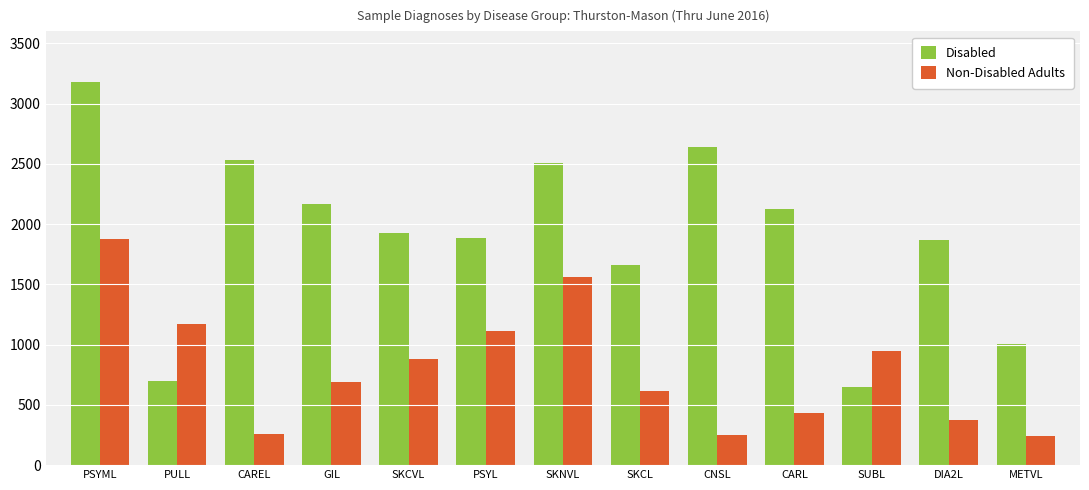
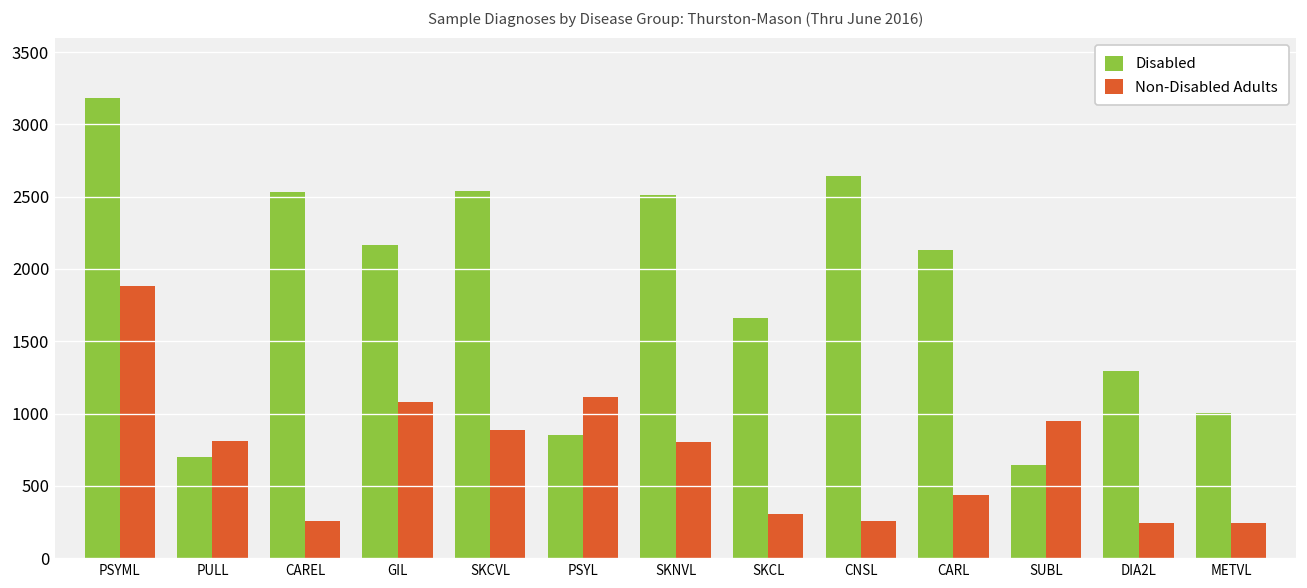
Non-Disabled Adults, PULL: 1170 -> 810
Non-Disabled Adults, GIL: 690 -> 1080
Disabled, SKCVL: 1930 -> 2540
Disabled, PSYL: 1890 -> 850
Non-Disabled Adults, SKNVL: 1560 -> 800
Non-Disabled Adults, SKCL: 610 -> 300
Disabled, DIA2L: 1870 -> 1290
Non-Disabled Adults, DIA2L: 370 -> 240
